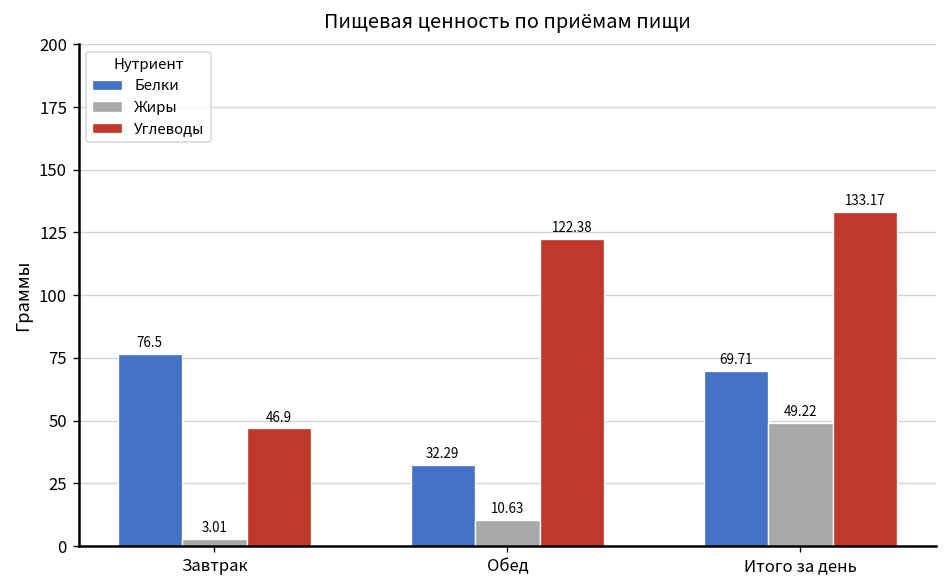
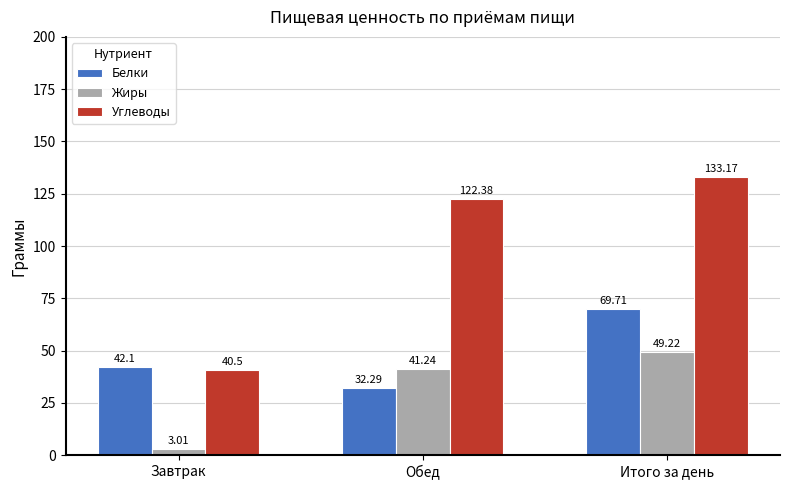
Белки, Завтрак: 76.5 -> 42.1
Углеводы, Завтрак: 46.9 -> 40.5
Жиры, Обед: 10.63 -> 41.24
